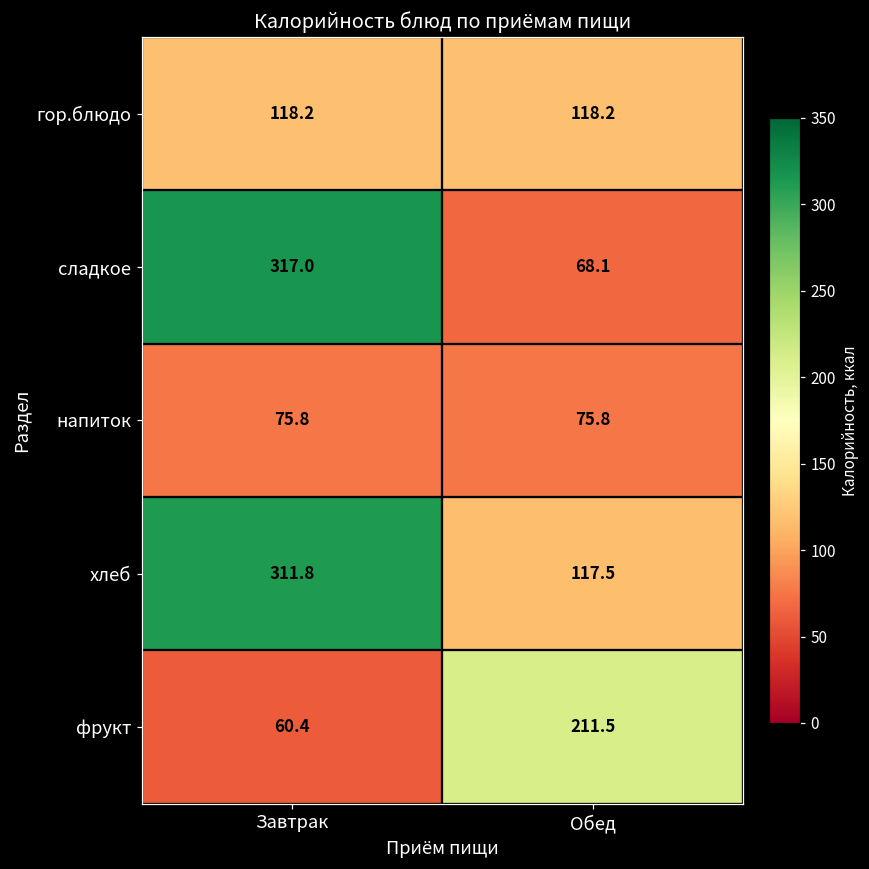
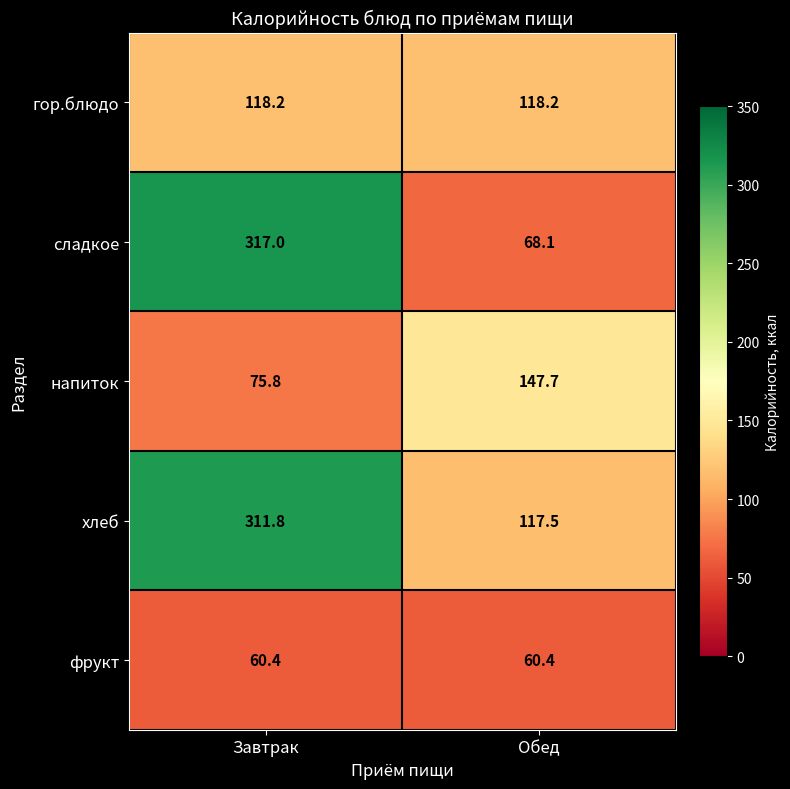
напиток, Обед: 75.8 -> 147.7
фрукт, Обед: 211.5 -> 60.4
